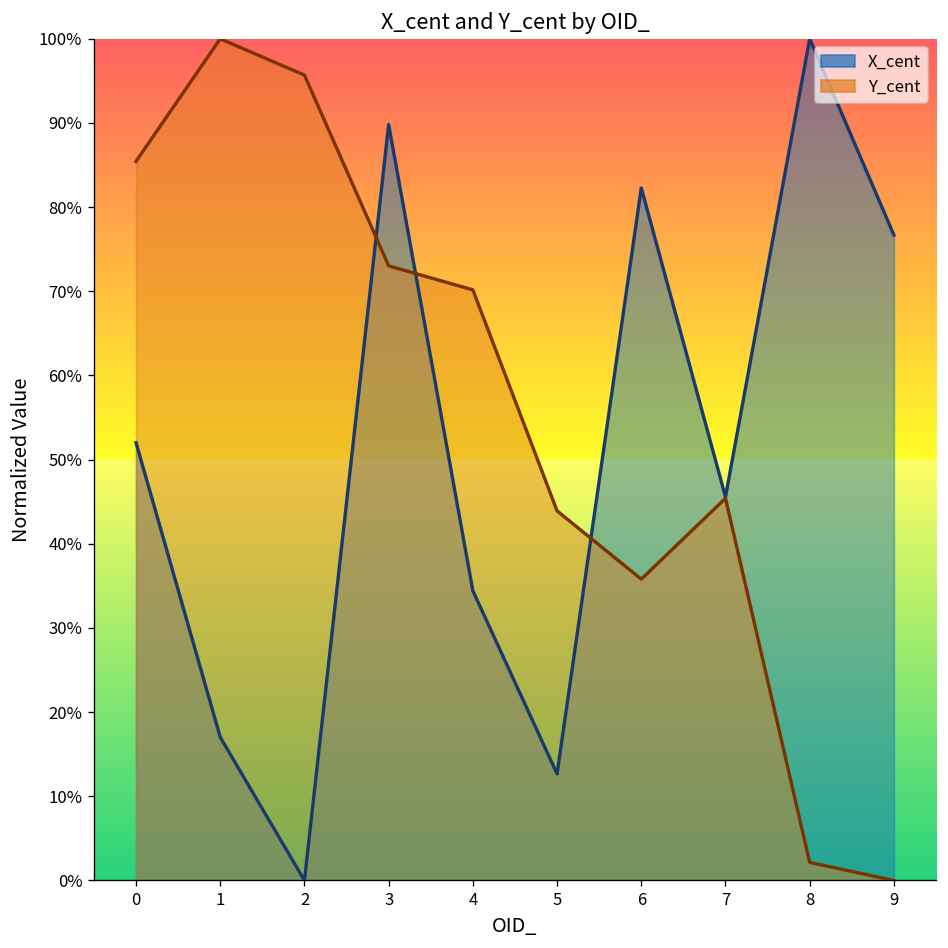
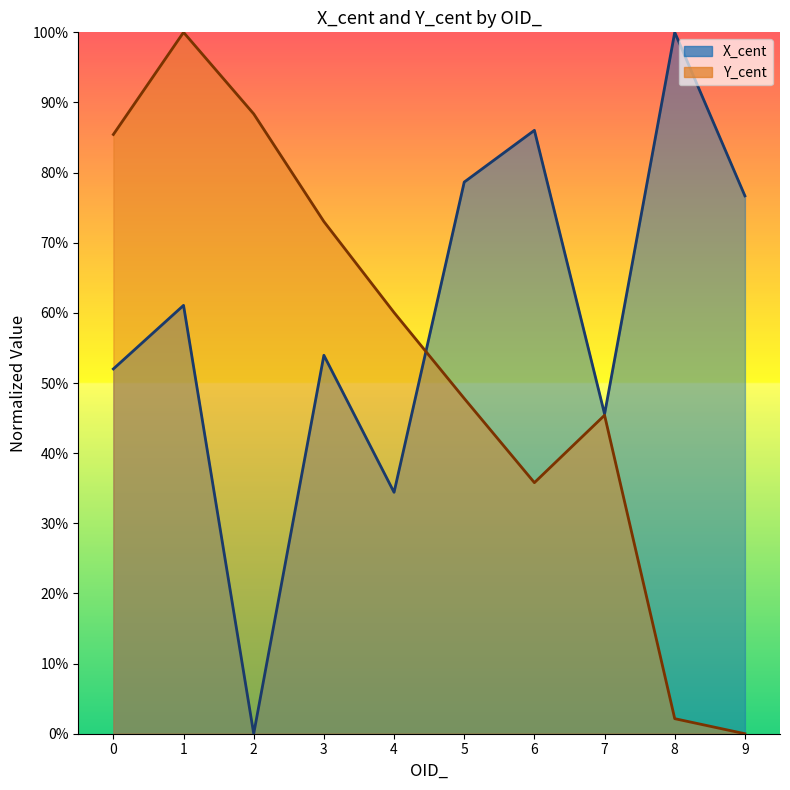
X_cent, 1: 17% -> 61%
Y_cent, 2: 96% -> 88%
X_cent, 3: 90% -> 54%
Y_cent, 4: 70% -> 60%
X_cent, 5: 13% -> 79%
Y_cent, 5: 44% -> 48%
X_cent, 6: 82% -> 86%
